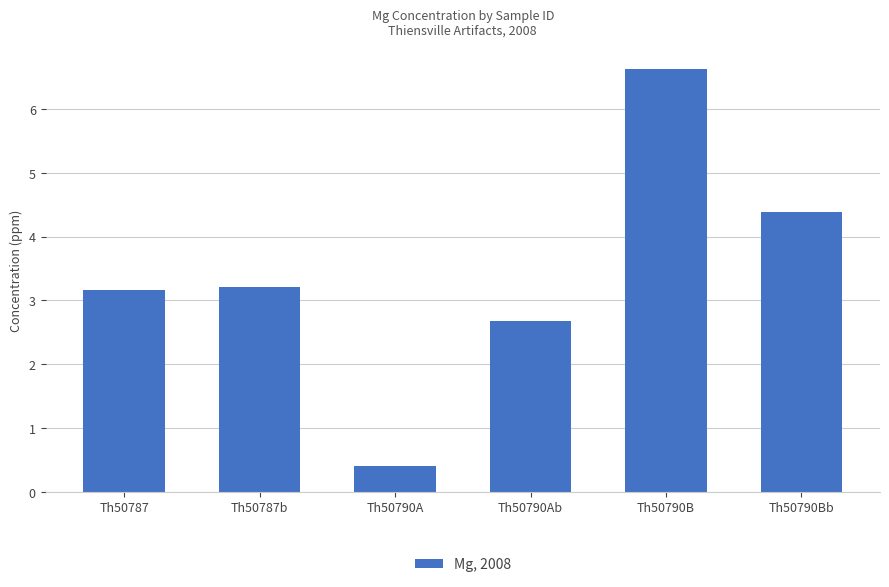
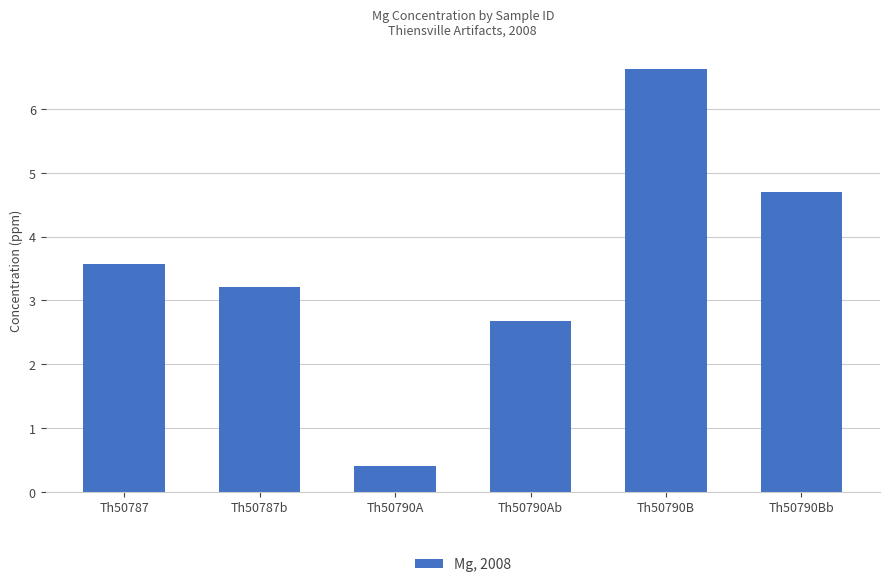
Th50787: 3.2 -> 3.6
Th50790Bb: 4.4 -> 4.7
